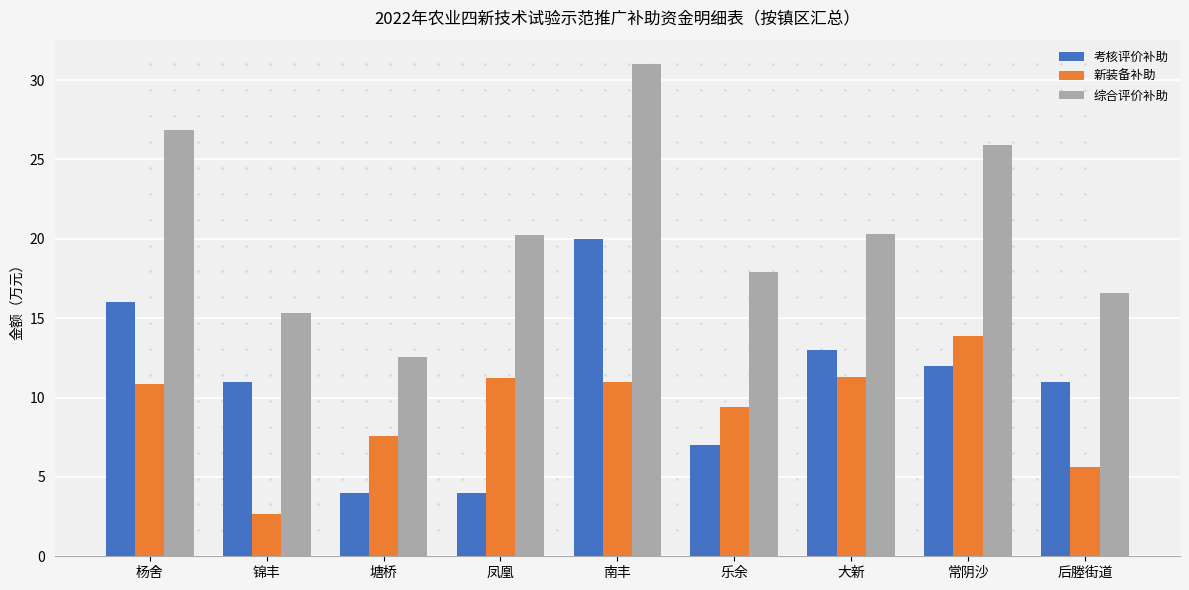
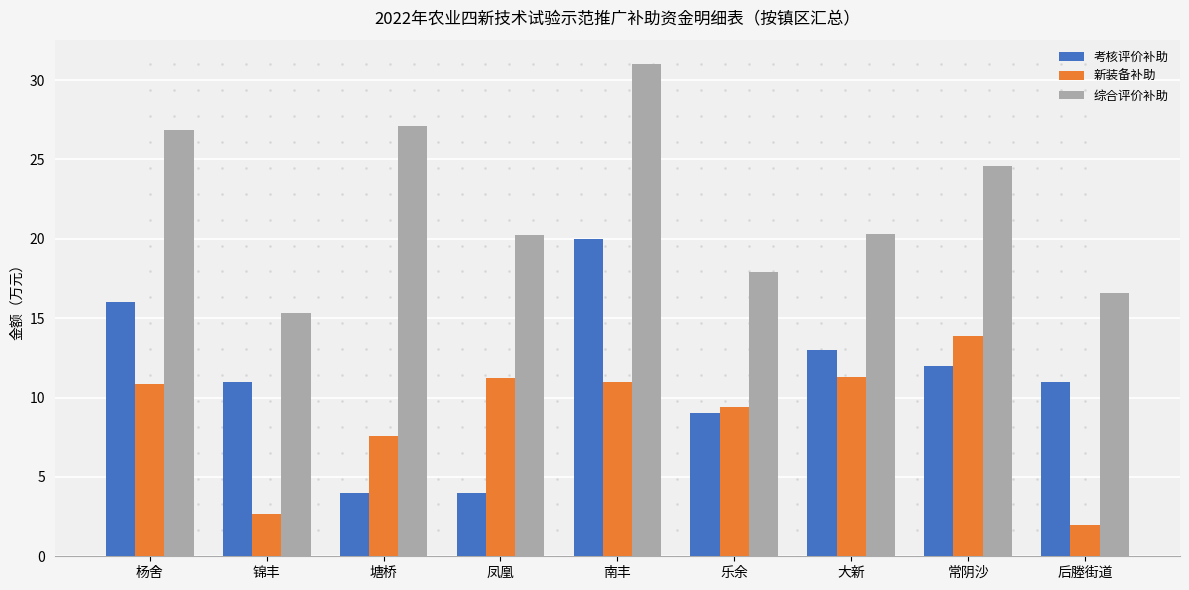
综合评价补助, 塘桥: 12.6 -> 27.1
考核评价补助, 乐余: 7 -> 9
综合评价补助, 常阴沙: 25.9 -> 24.6
新装备补助, 后塍街道: 5.6 -> 2.0
